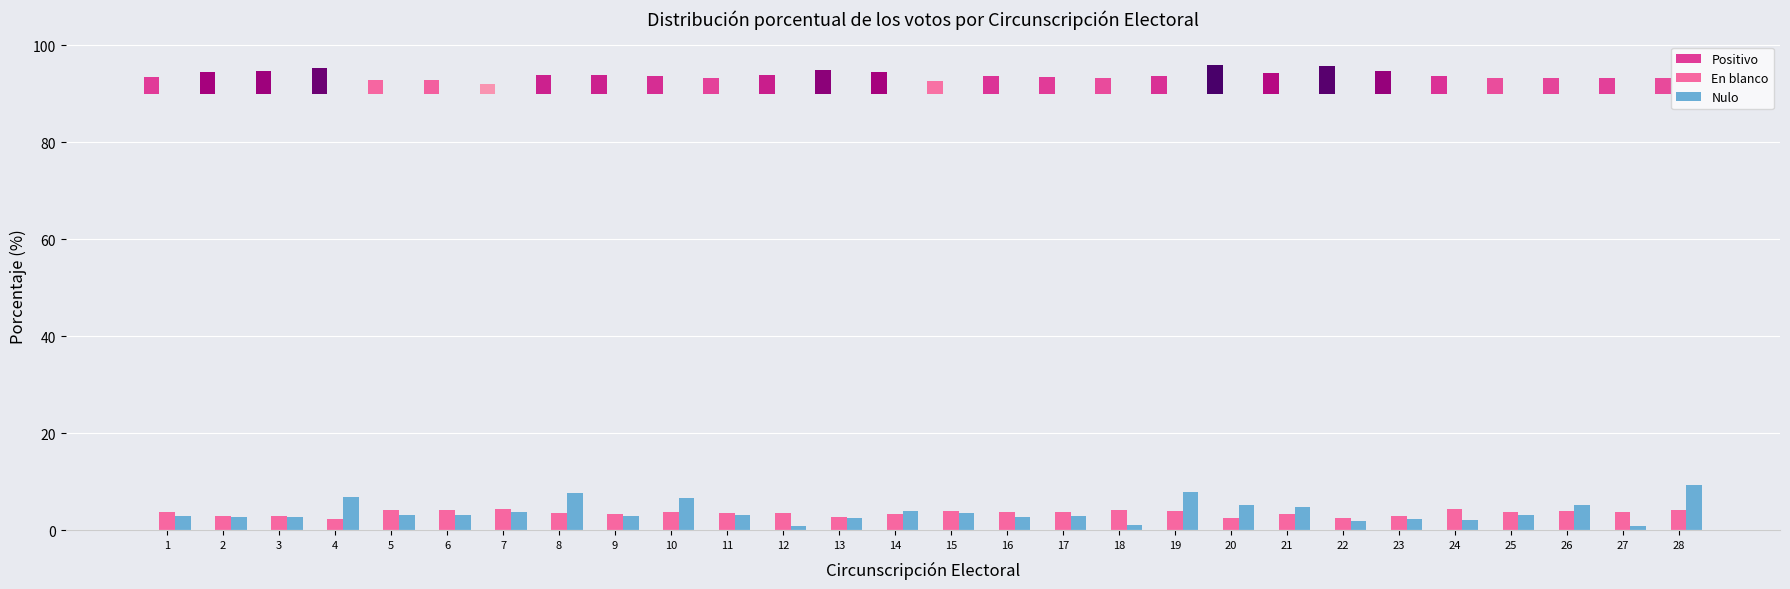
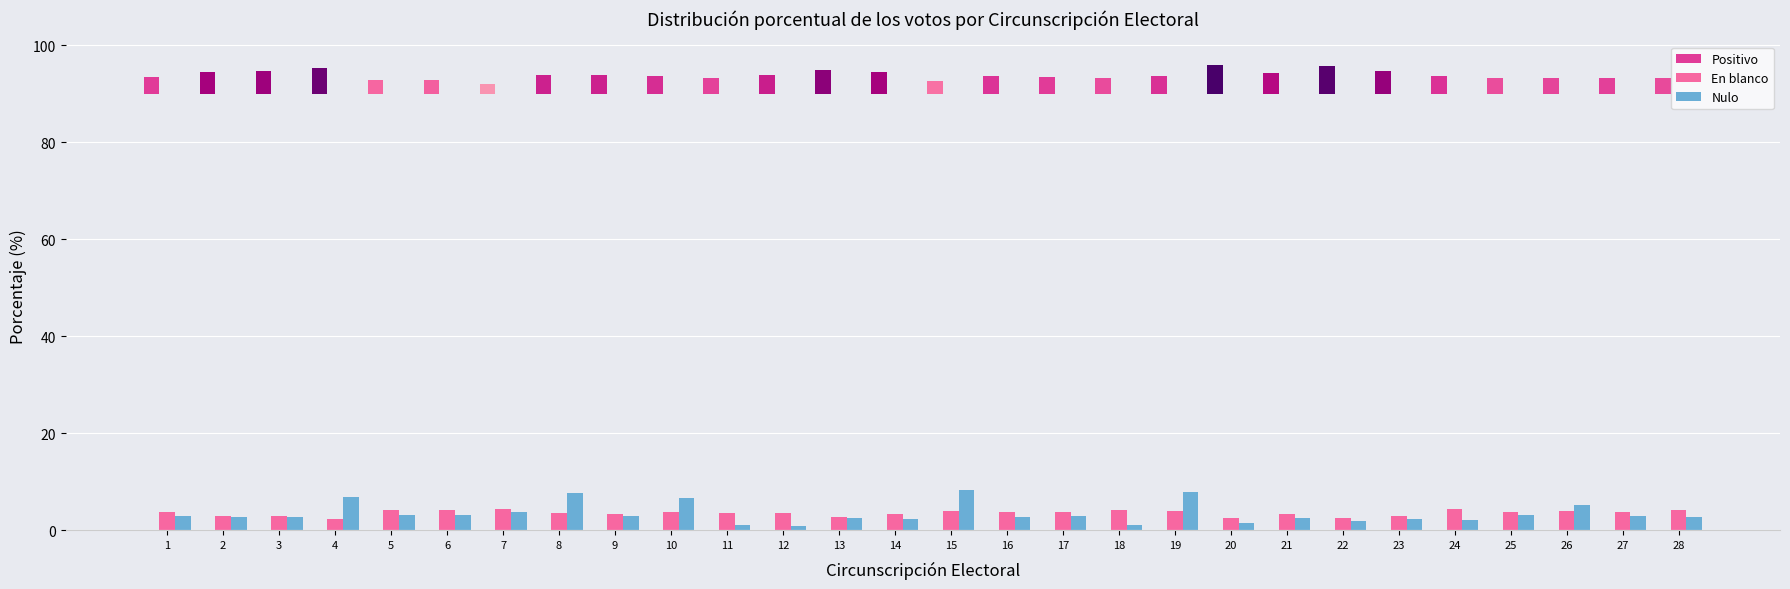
Nulo, 11: 3 -> 1
Nulo, 14: 4 -> 2
Nulo, 15: 4 -> 8
Nulo, 20: 5 -> 1
Nulo, 21: 5 -> 3
Nulo, 27: 1 -> 3
Nulo, 28: 9 -> 3
